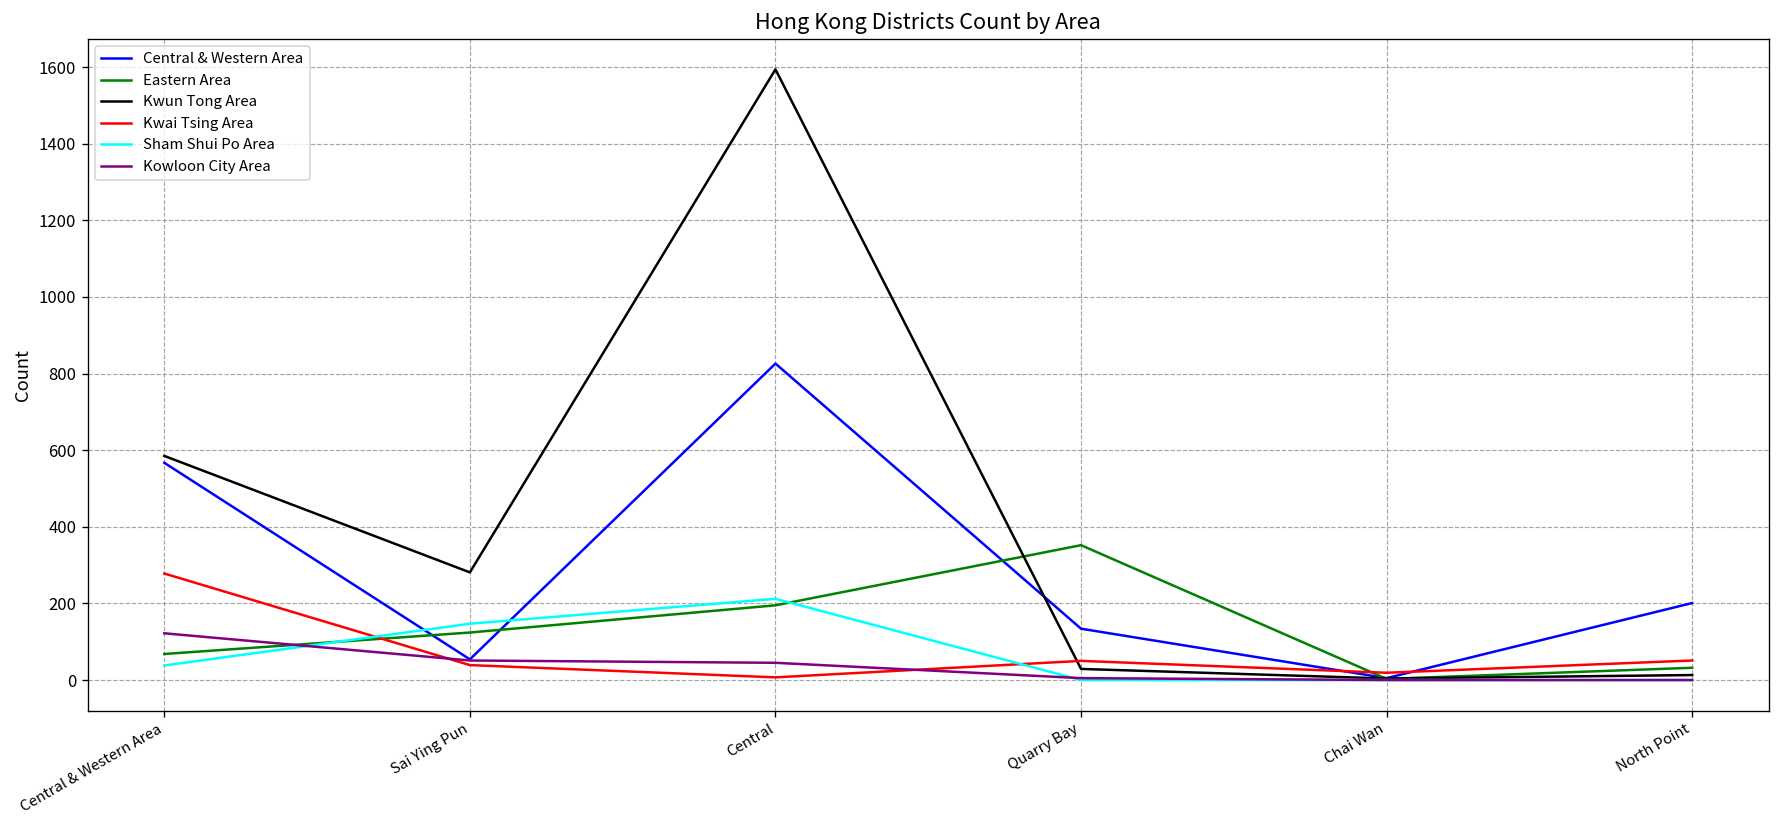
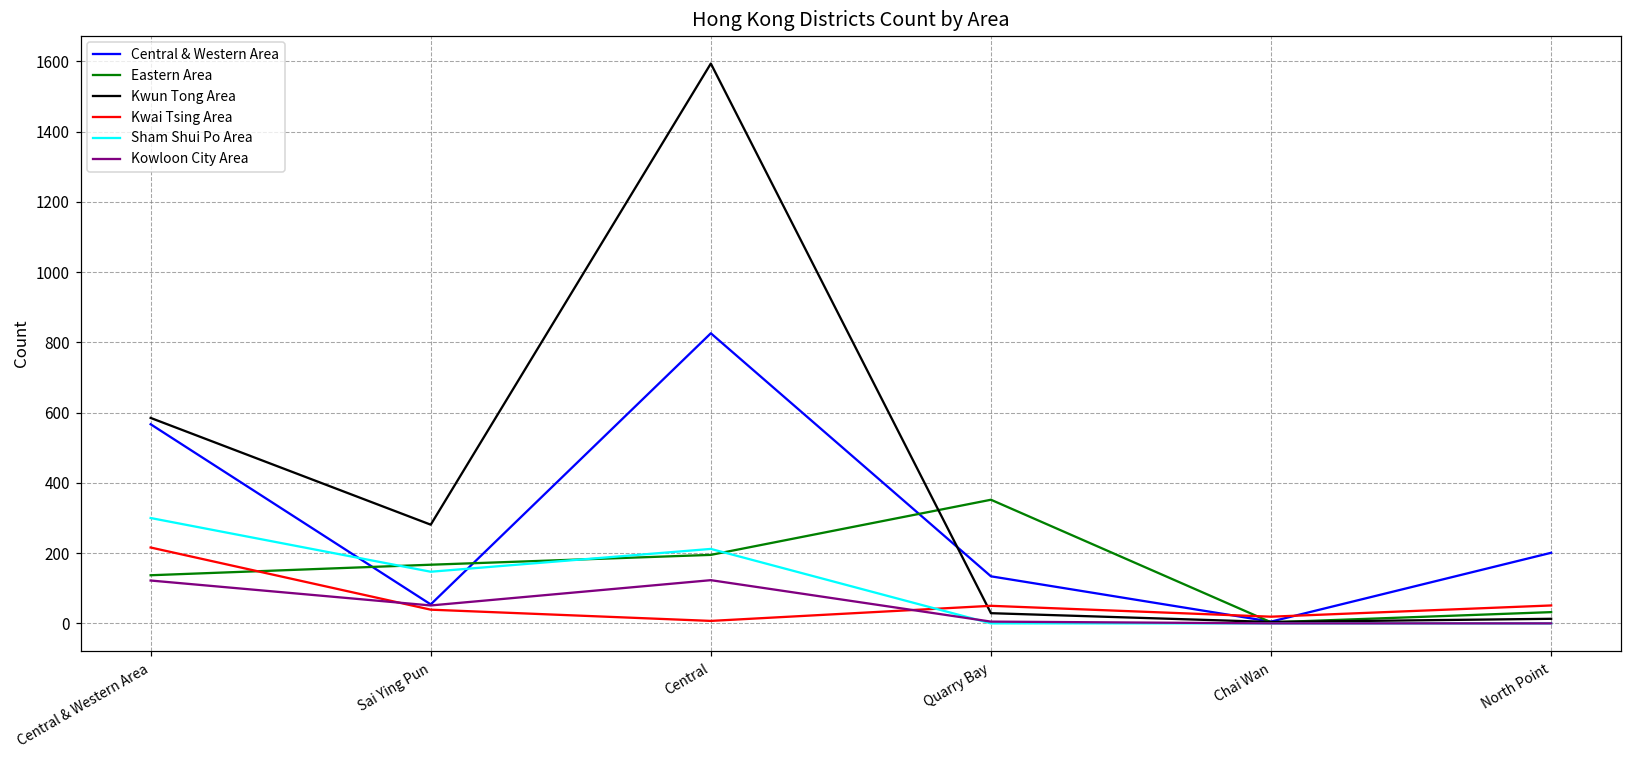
Eastern Area, Central & Western Area: 70 -> 140
Kwai Tsing Area, Central & Western Area: 280 -> 220
Sham Shui Po Area, Central & Western Area: 40 -> 300
Eastern Area, Sai Ying Pun: 120 -> 170
Kowloon City Area, Central: 50 -> 120
